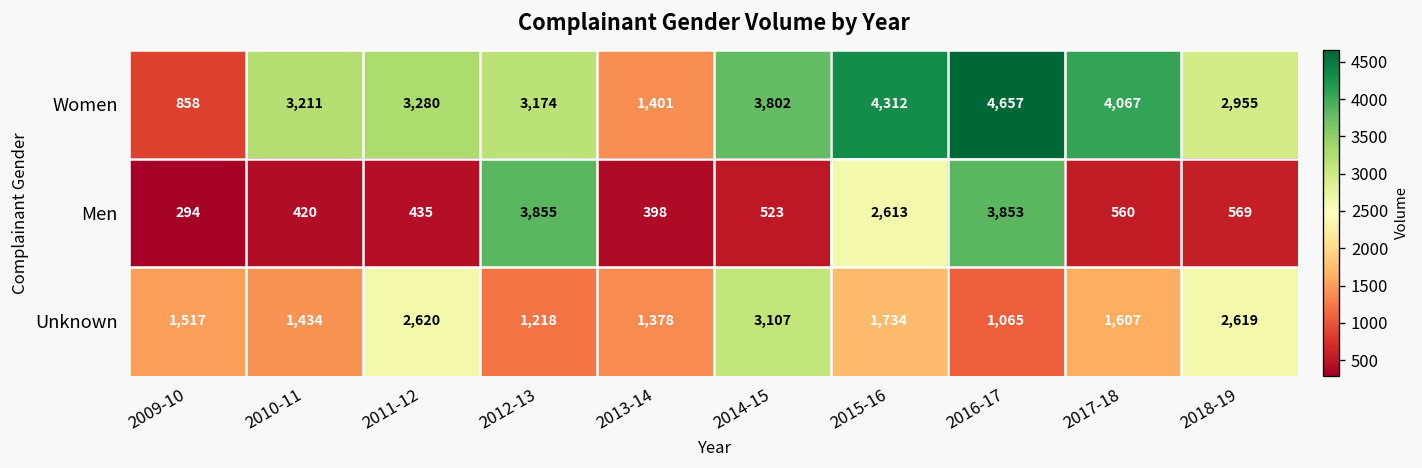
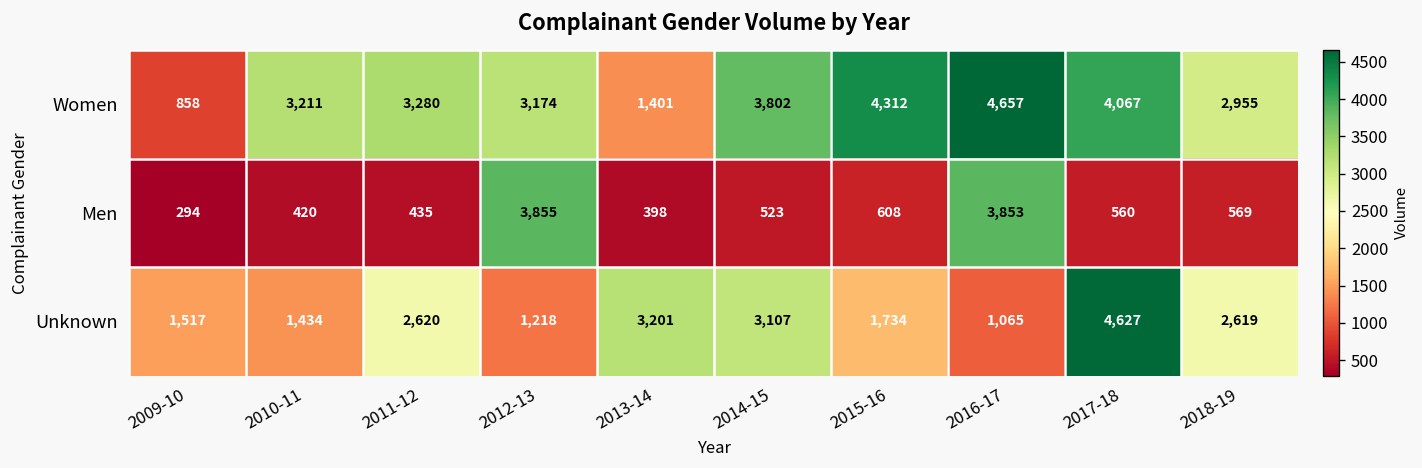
Men, 2015-16: 2,613 -> 608
Unknown, 2013-14: 1,378 -> 3,201
Unknown, 2017-18: 1,607 -> 4,627
